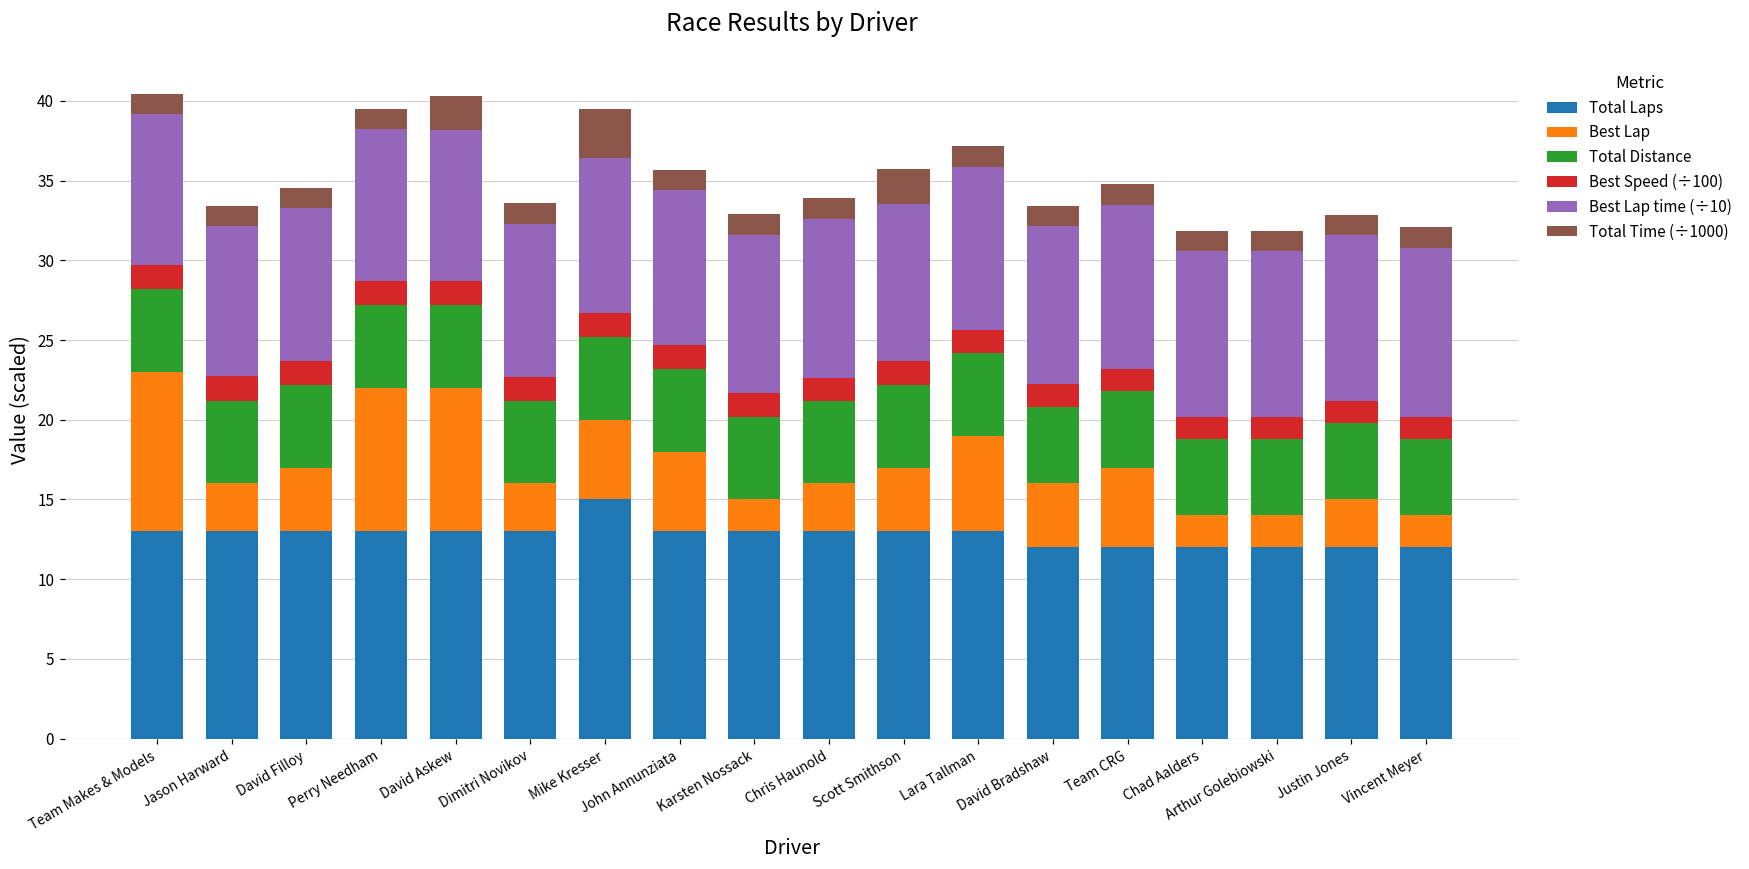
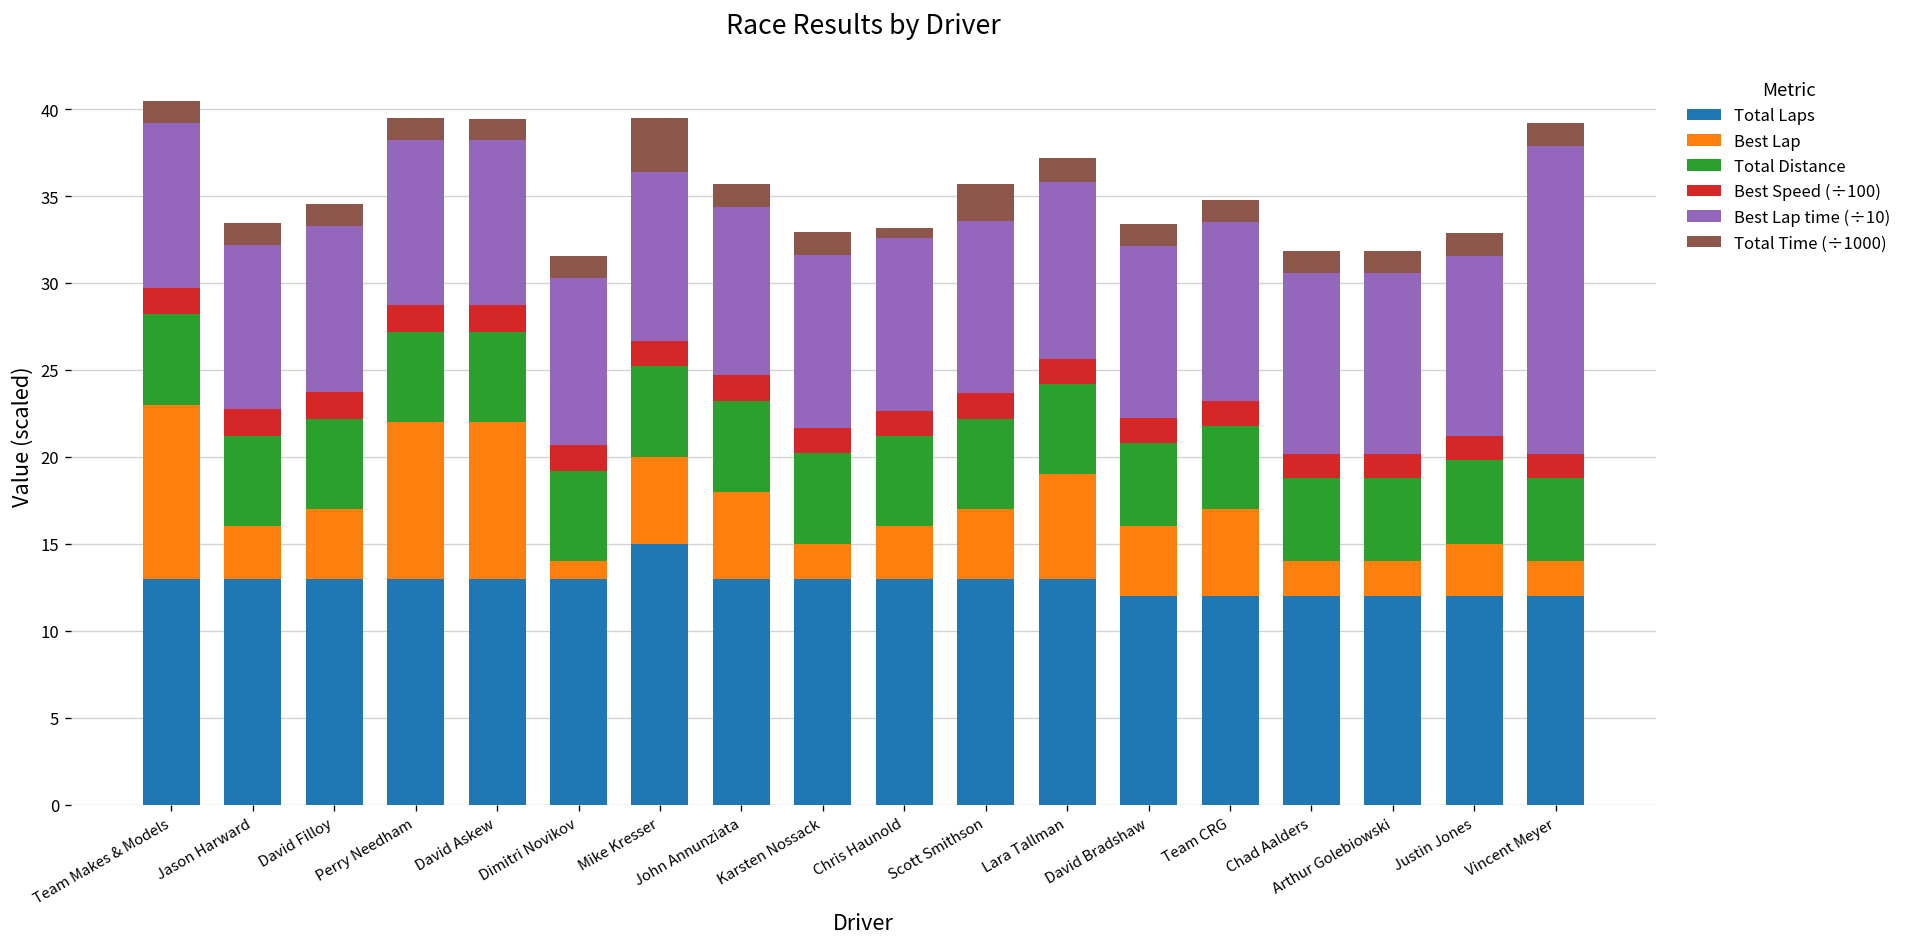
Total Time (÷1000), David Askew: 2.1 -> 1.3
Best Lap, Dimitri Novikov: 3 -> 1
Total Time (÷1000), Chris Haunold: 1.3 -> 0.5
Best Lap time (÷10), Vincent Meyer: 10.6 -> 17.7
